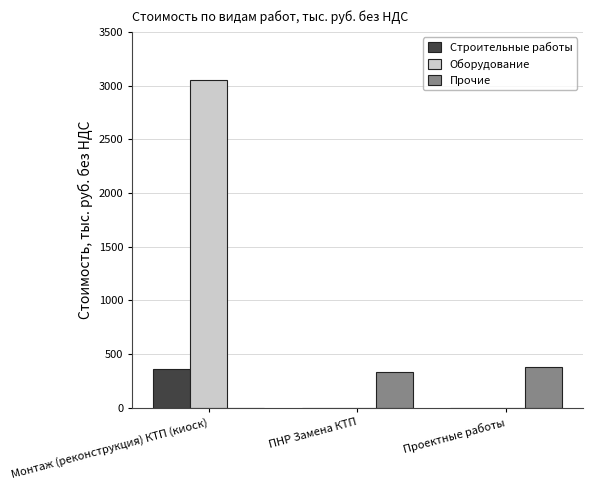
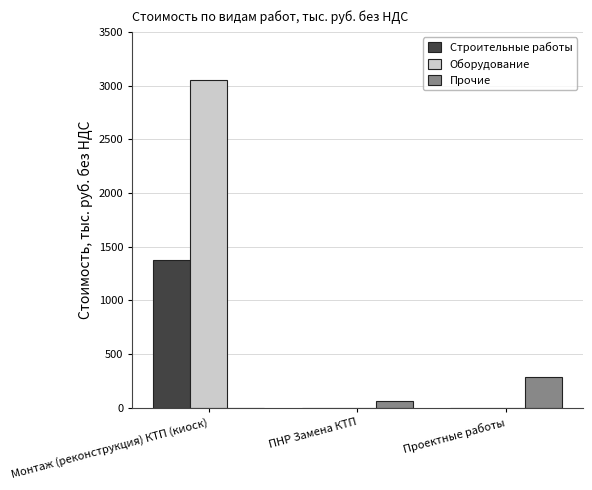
Строительные работы, Монтаж (реконструкция) КТП (киоск): 360 -> 1370
Прочие, ПНР Замена КТП: 330 -> 70
Прочие, Проектные работы: 380 -> 290
